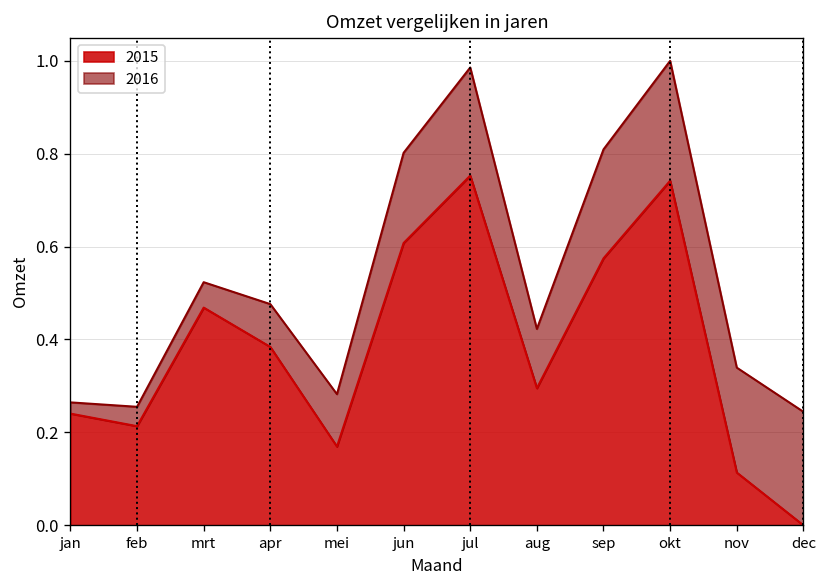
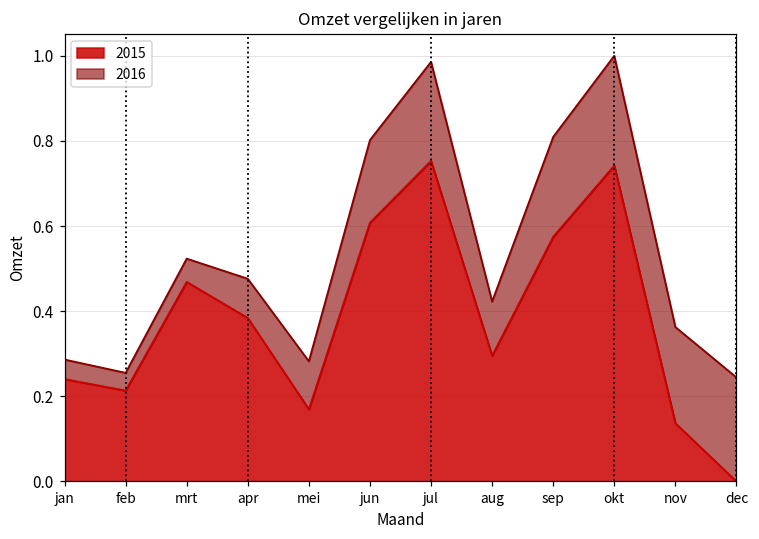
2016, jan: 0.02 -> 0.05
2015, nov: 0.11 -> 0.14
